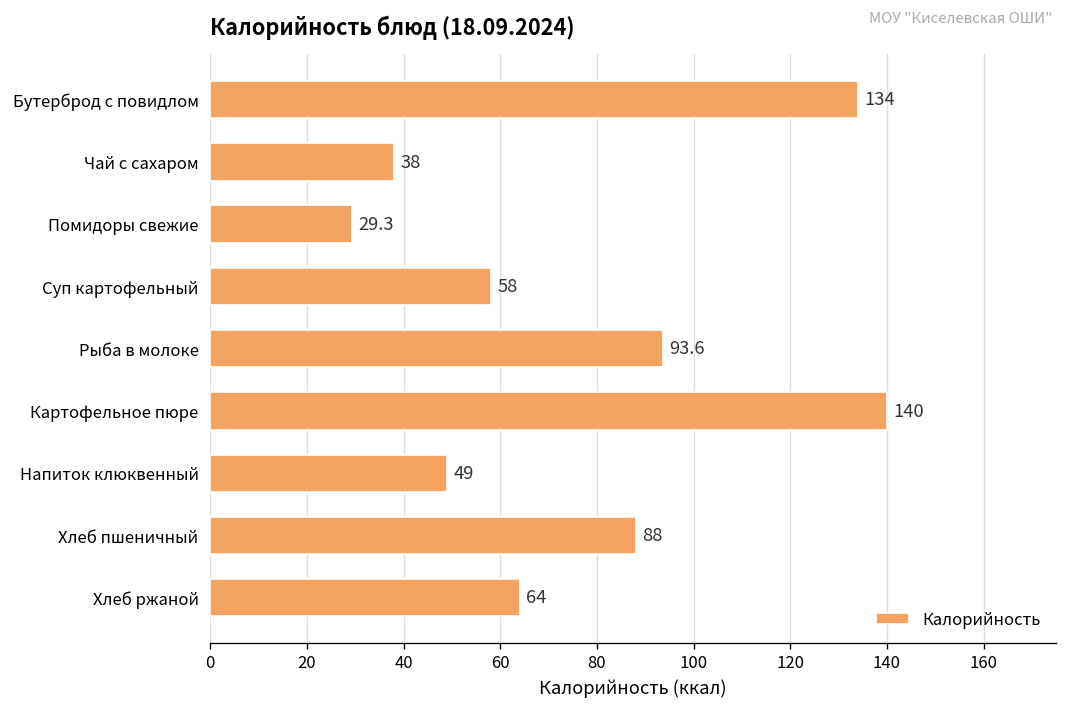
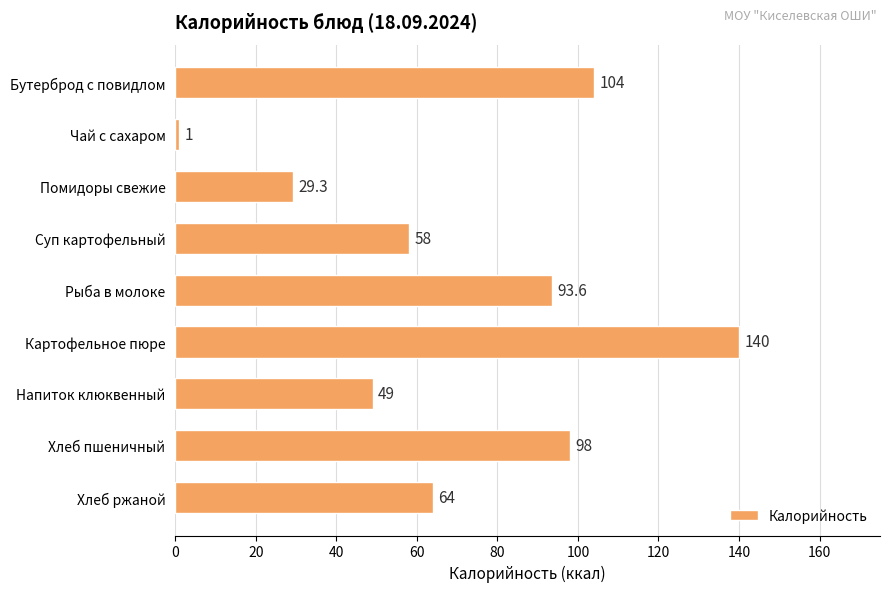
Бутерброд с повидлом: 134 -> 104
Чай с сахаром: 38 -> 1
Хлеб пшеничный: 88 -> 98
